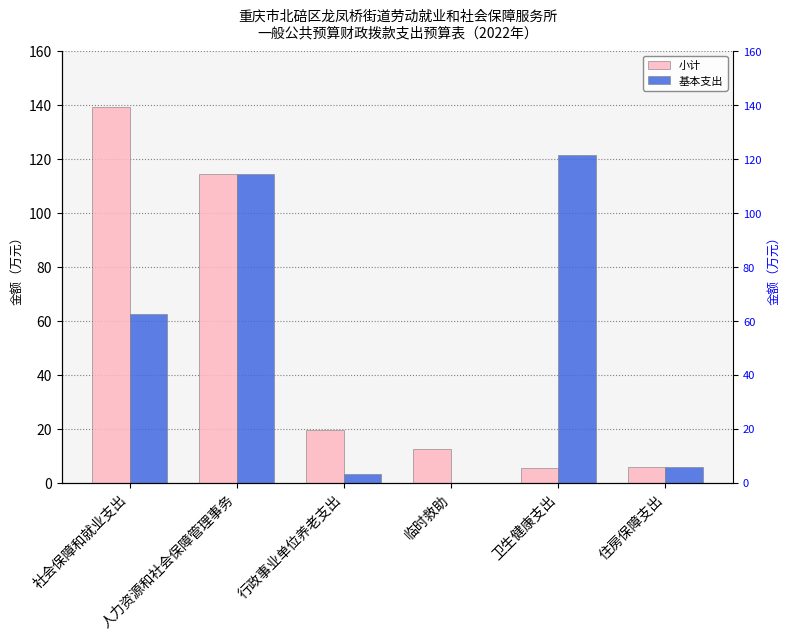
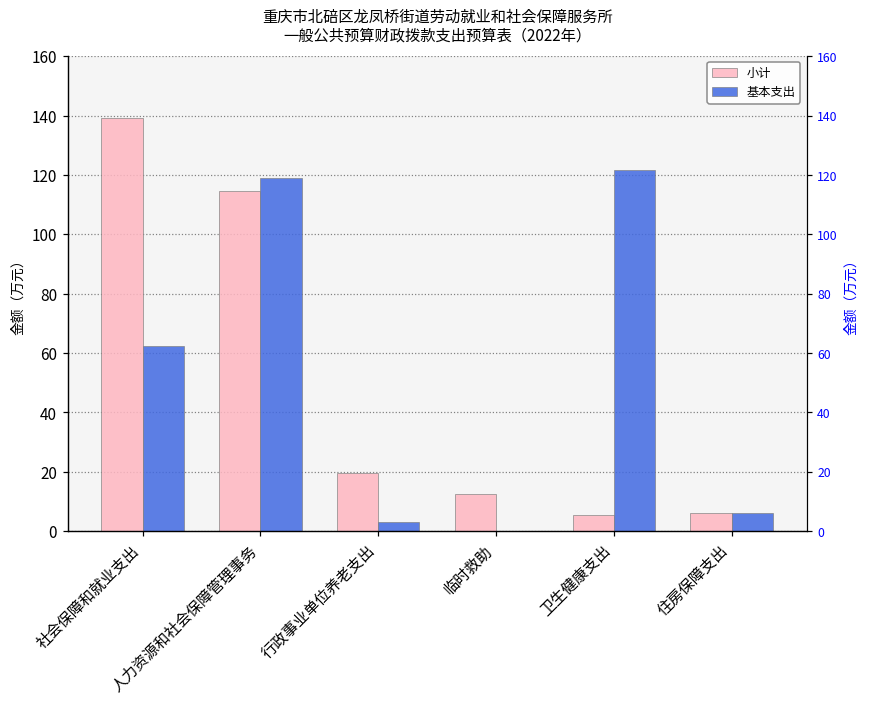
基本支出, 人力资源和社会保障管理事务: 115 -> 119
